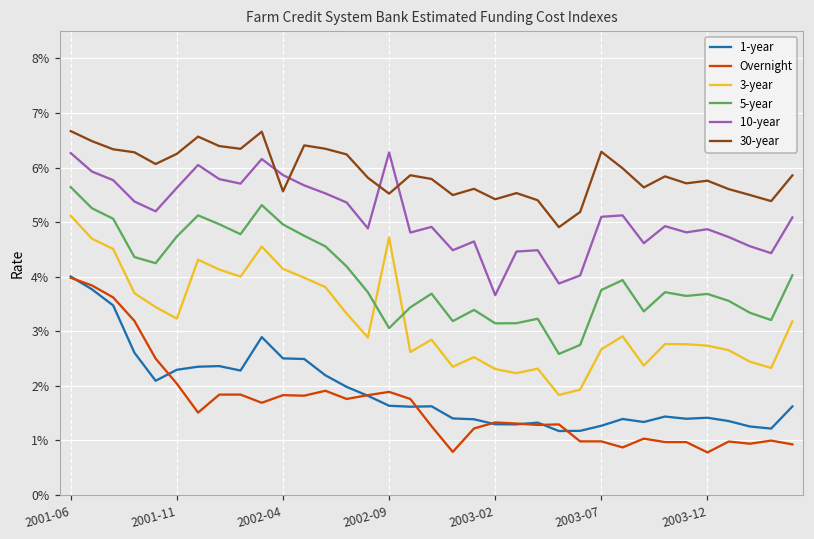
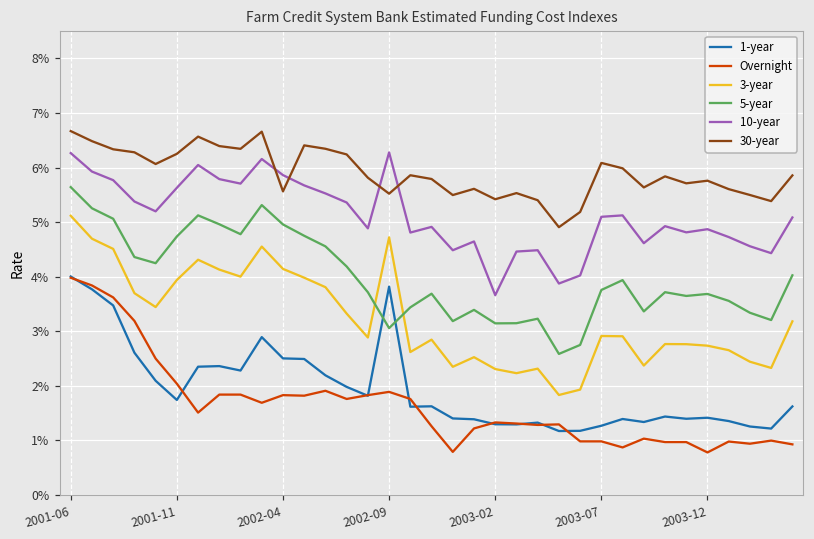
1-year, 2001-11: 2.3% -> 1.7%
3-year, 2001-11: 3.2% -> 3.9%
1-year, 2002-09: 1.6% -> 3.8%
3-year, 2003-07: 2.7% -> 2.9%
30-year, 2003-07: 6.3% -> 6.1%
